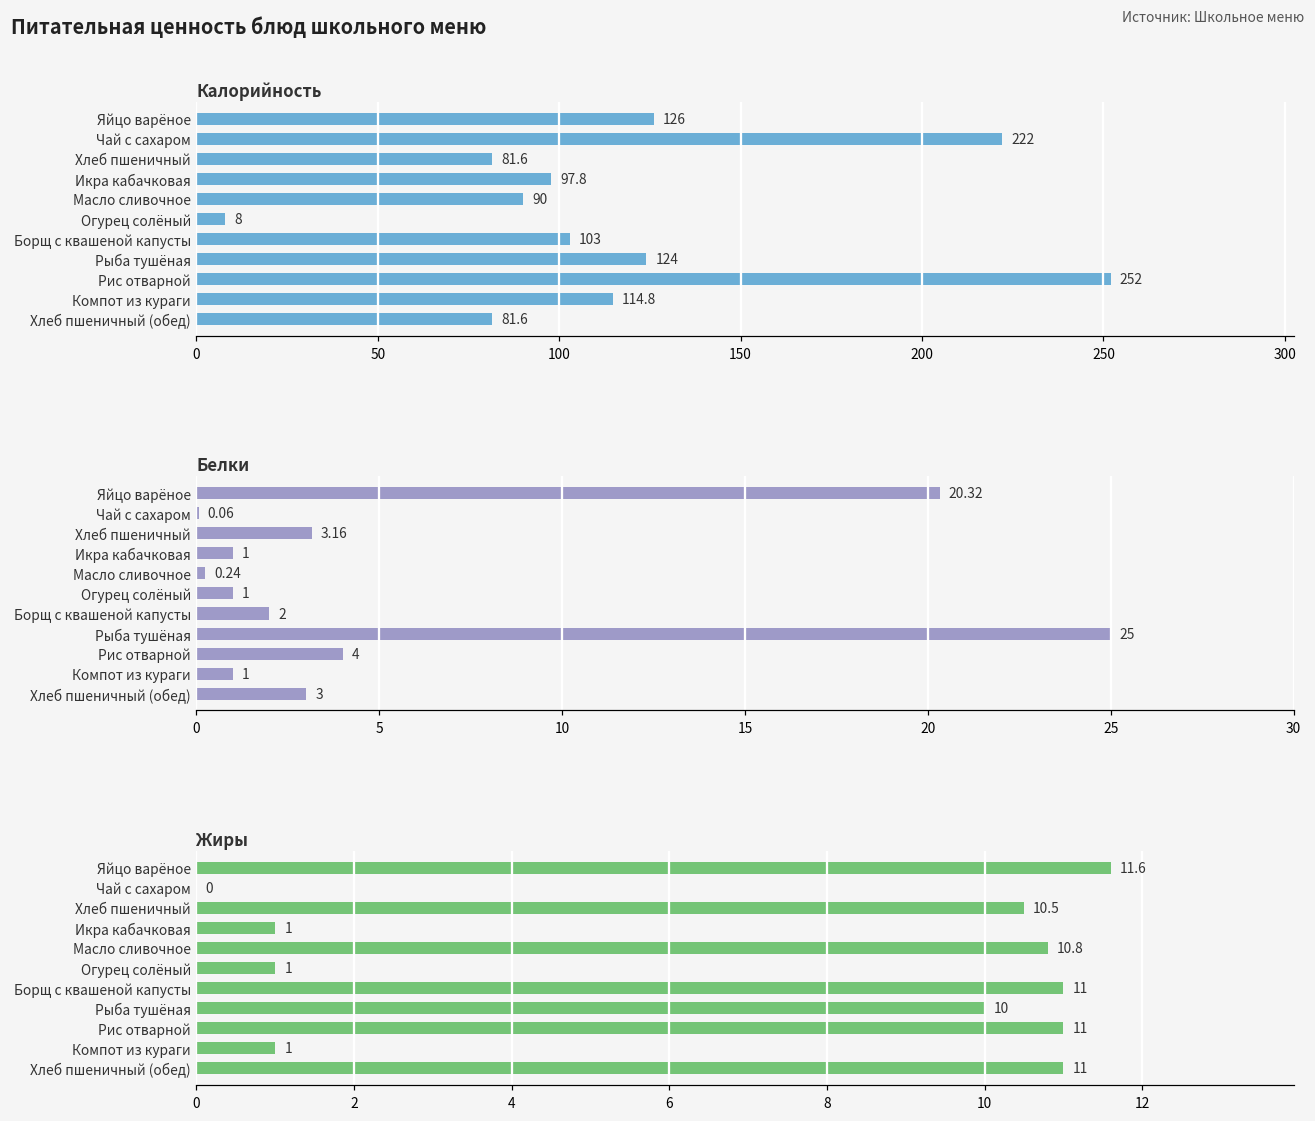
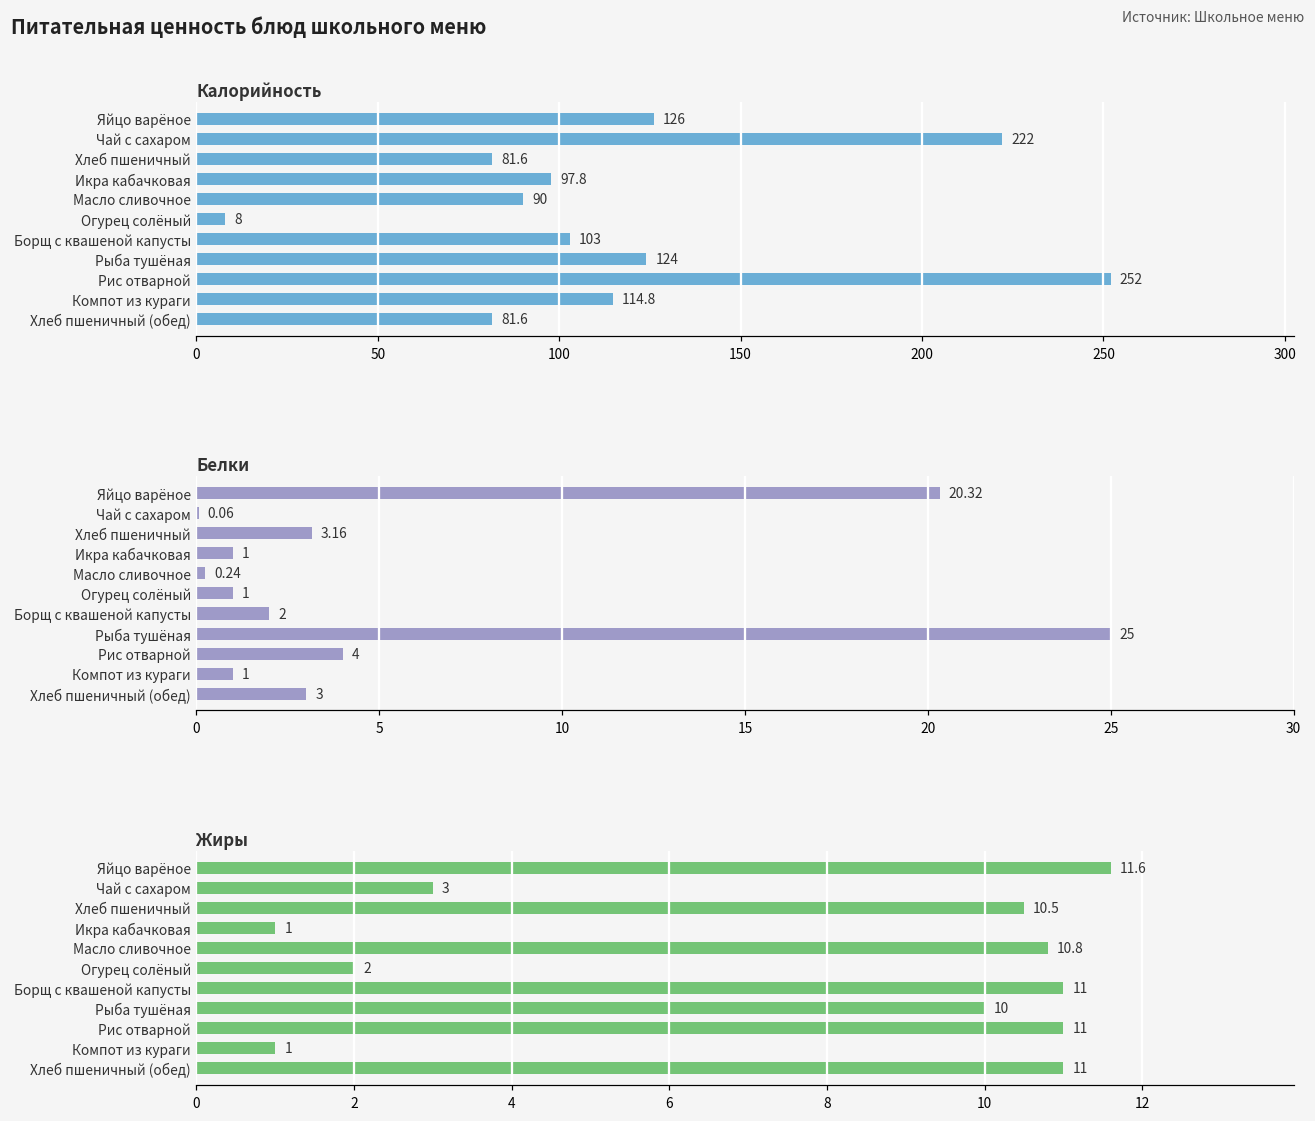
Жиры, Чай с сахаром: 0 -> 3
Жиры, Огурец солёный: 1 -> 2
